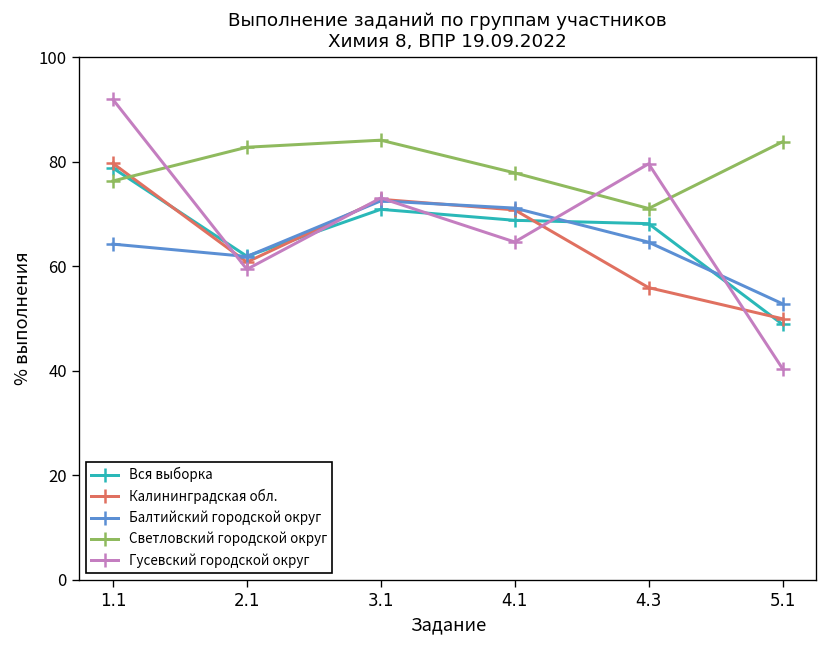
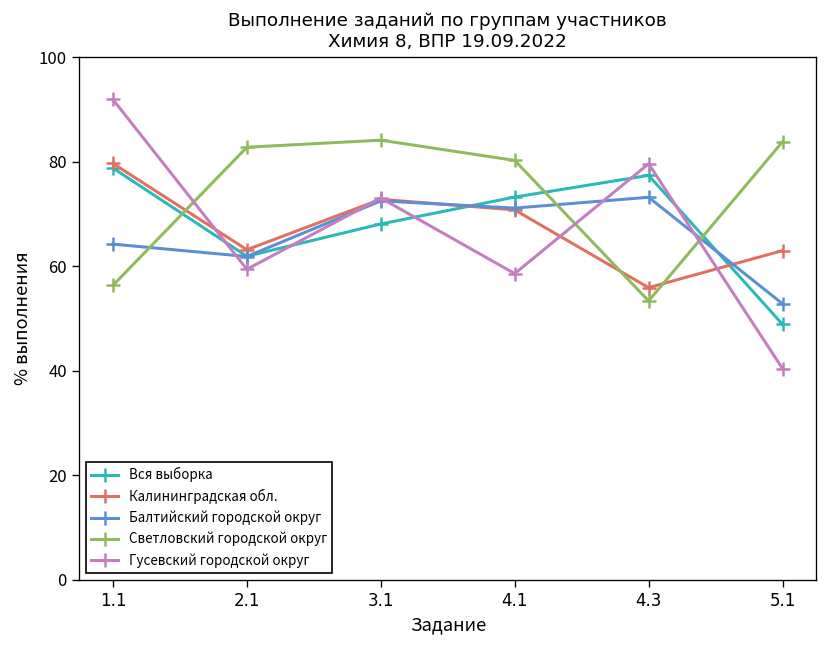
Светловский городской округ, 1.1: 76 -> 56
Калининградская обл., 2.1: 61 -> 63
Вся выборка, 3.1: 71 -> 68
Вся выборка, 4.1: 69 -> 73
Светловский городской округ, 4.1: 78 -> 80
Гусевский городской округ, 4.1: 65 -> 59
Вся выборка, 4.3: 68 -> 77
Балтийский городской округ, 4.3: 65 -> 73
Светловский городской округ, 4.3: 71 -> 53
Калининградская обл., 5.1: 50 -> 63
